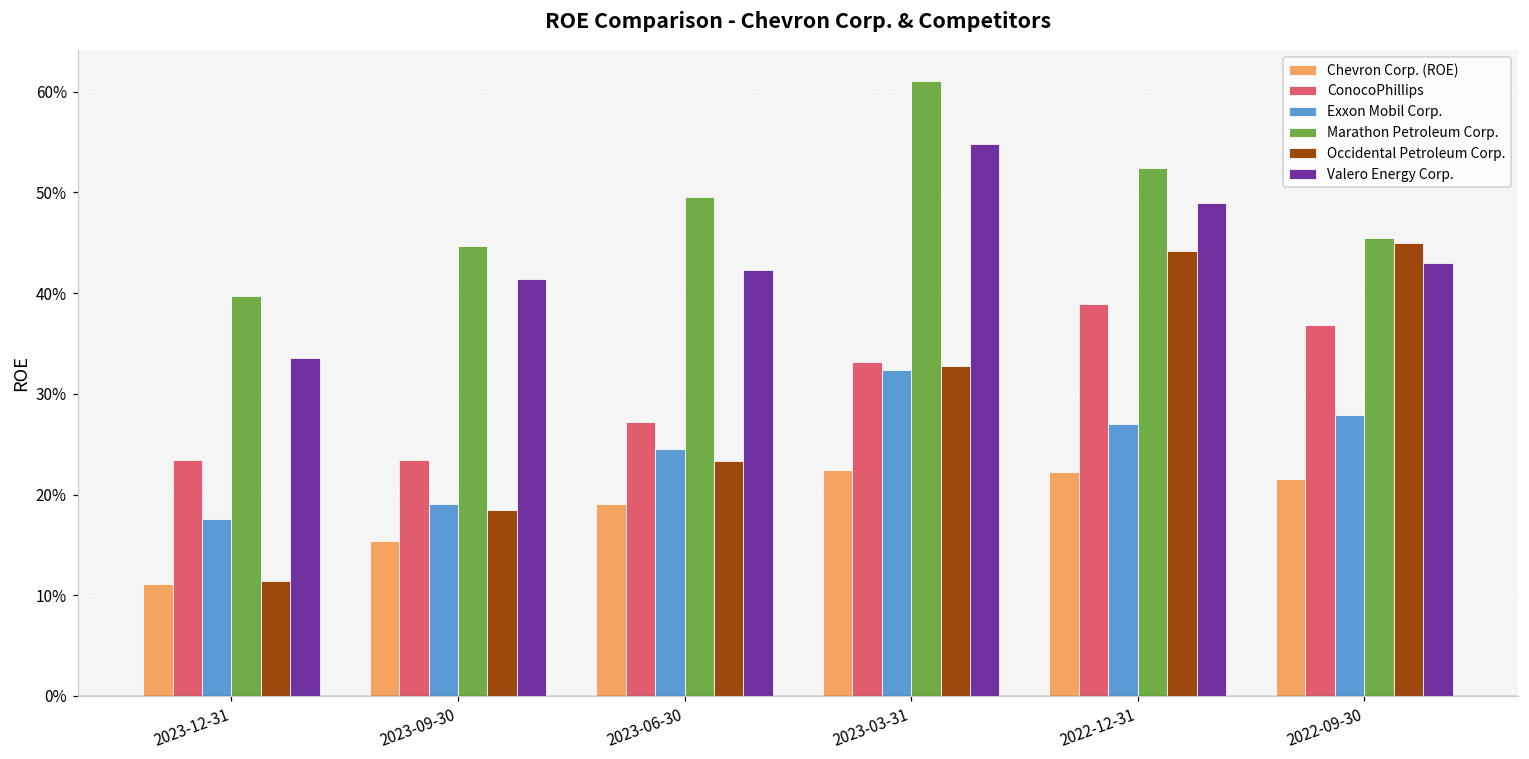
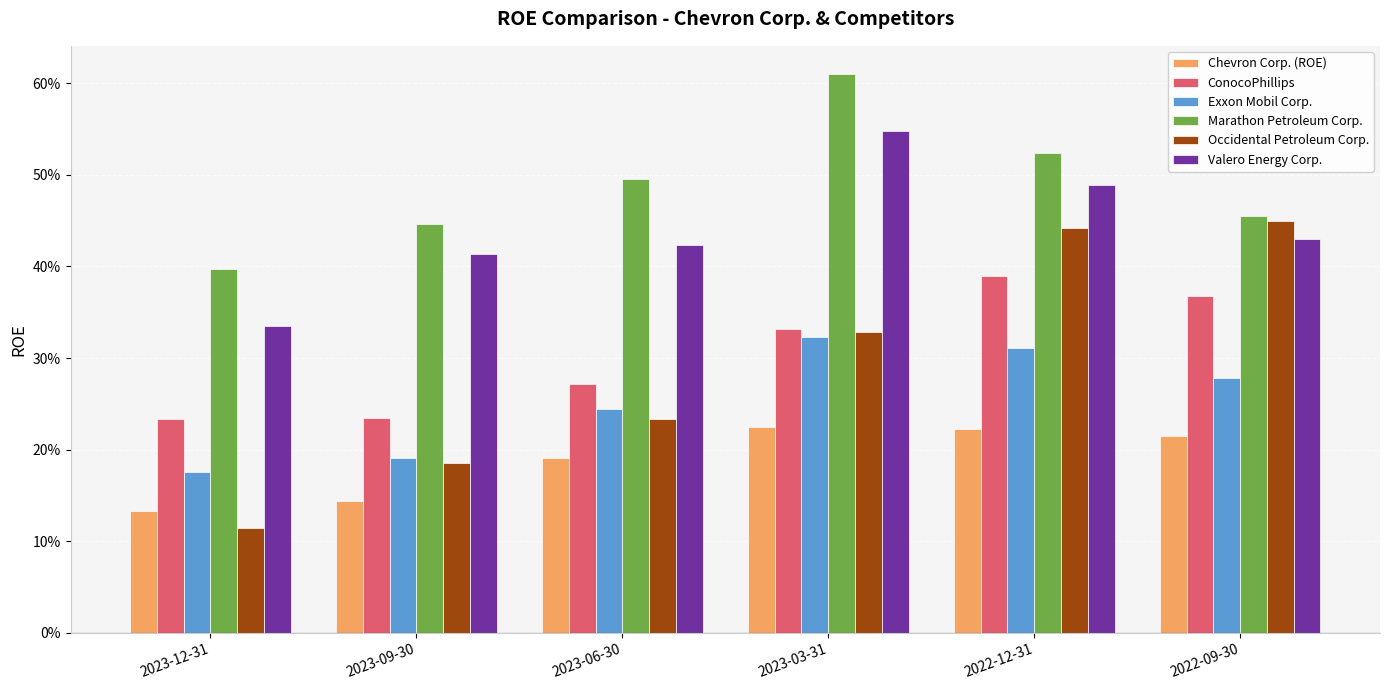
Chevron Corp. (ROE), 2023-12-31: 11% -> 13%
Chevron Corp. (ROE), 2023-09-30: 15% -> 14%
Exxon Mobil Corp., 2022-12-31: 27% -> 31%
